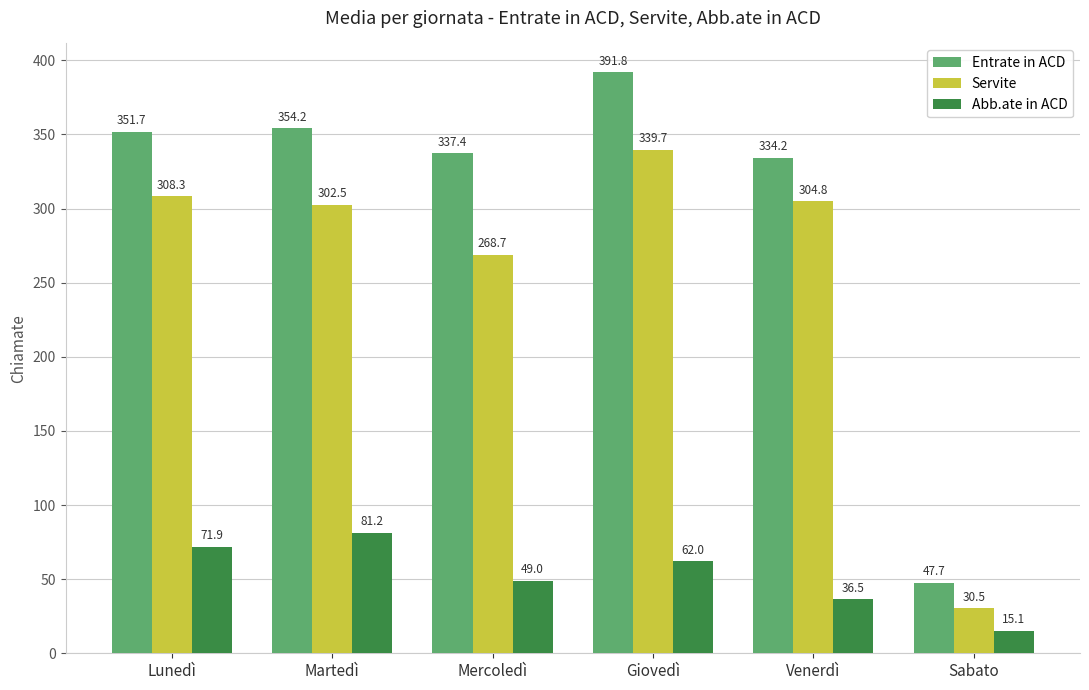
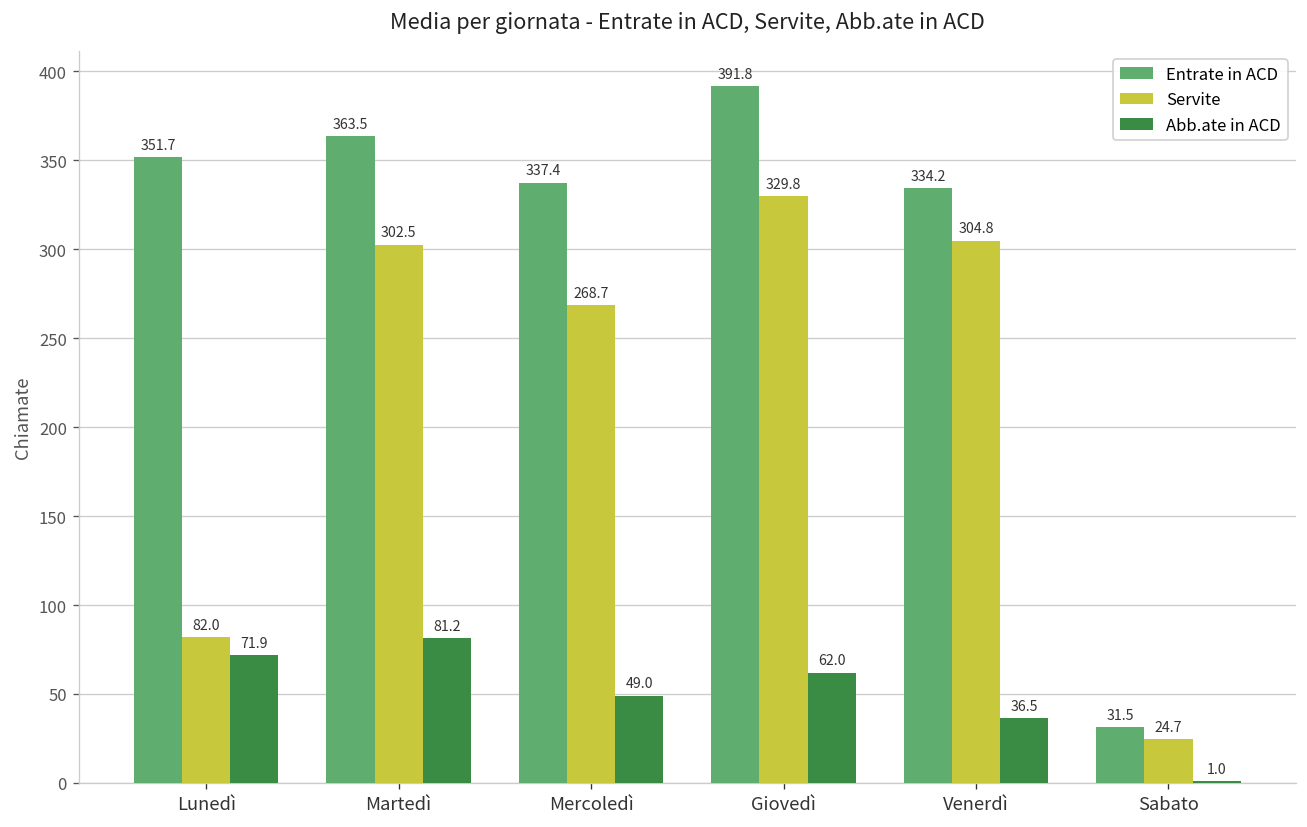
Servite, Lunedì: 308.3 -> 82.0
Entrate in ACD, Martedì: 354.2 -> 363.5
Servite, Giovedì: 339.7 -> 329.8
Entrate in ACD, Sabato: 47.7 -> 31.5
Servite, Sabato: 30.5 -> 24.7
Abb.ate in ACD, Sabato: 15.1 -> 1.0
